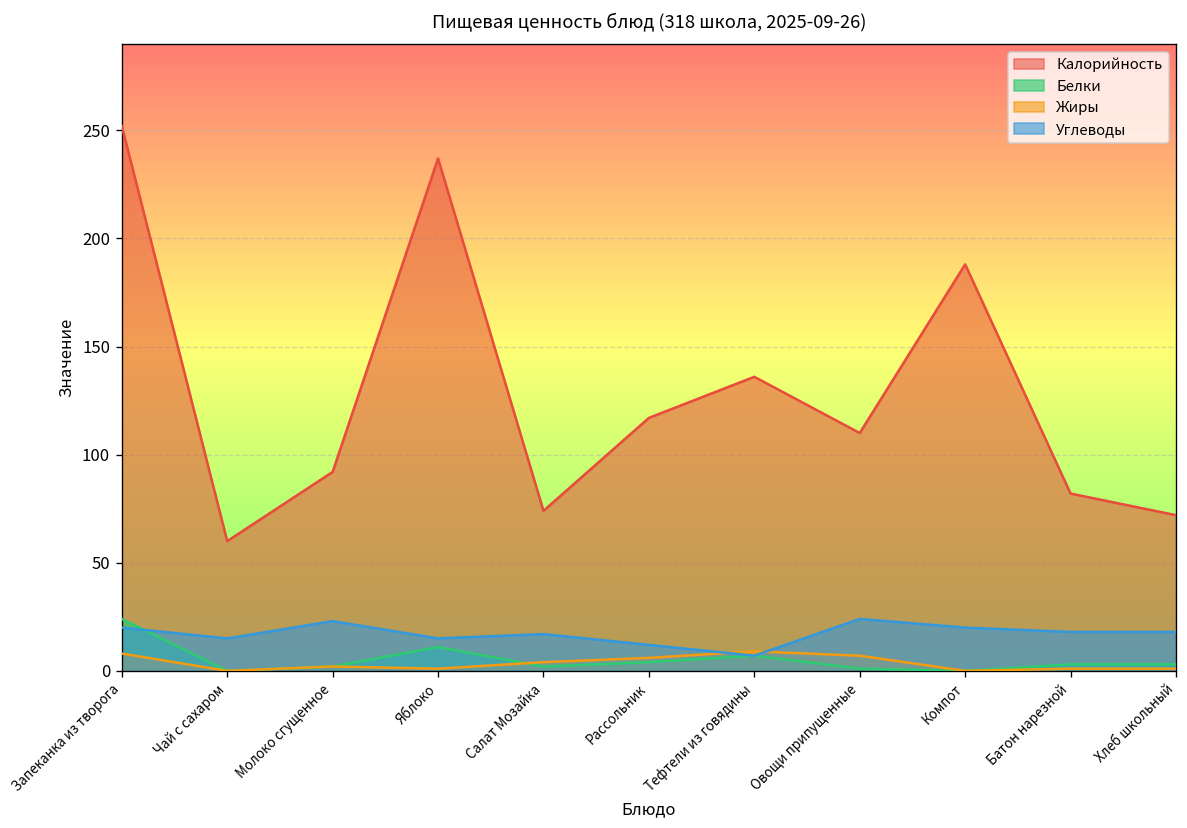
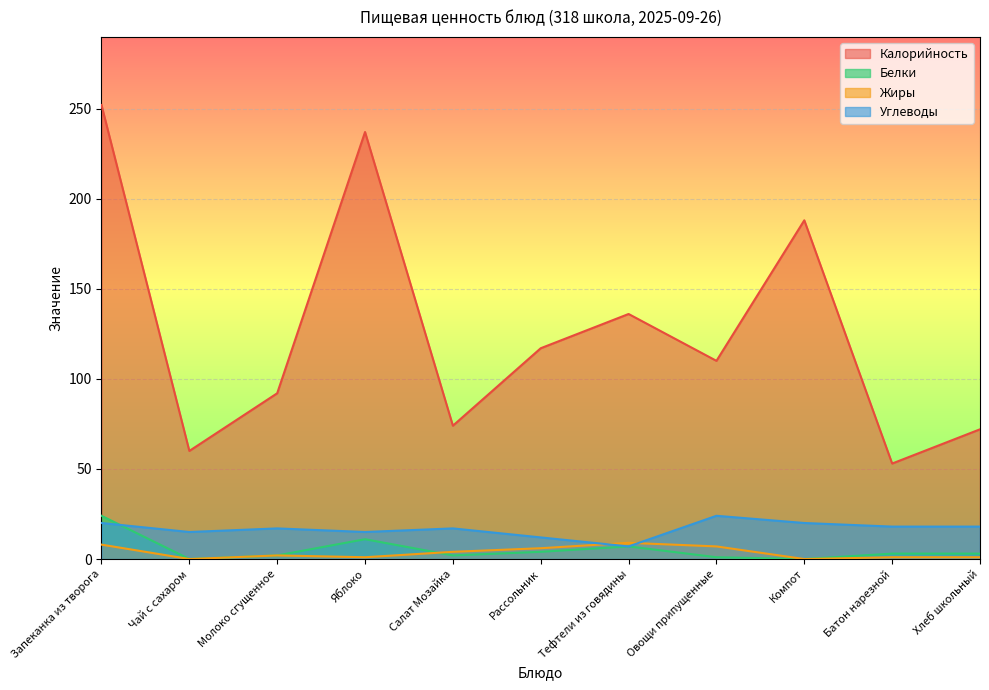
Углеводы, Молоко сгущенное: 23 -> 17
Калорийность, Батон нарезной: 82 -> 53
